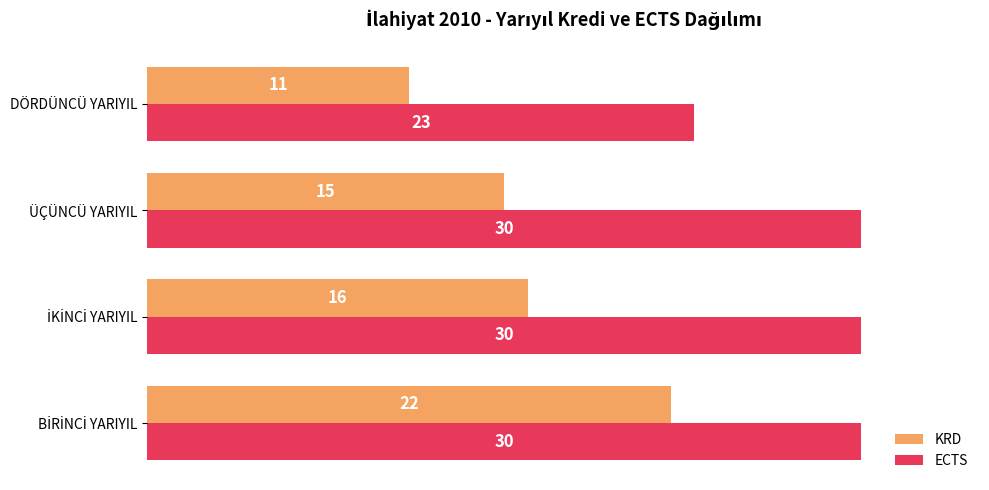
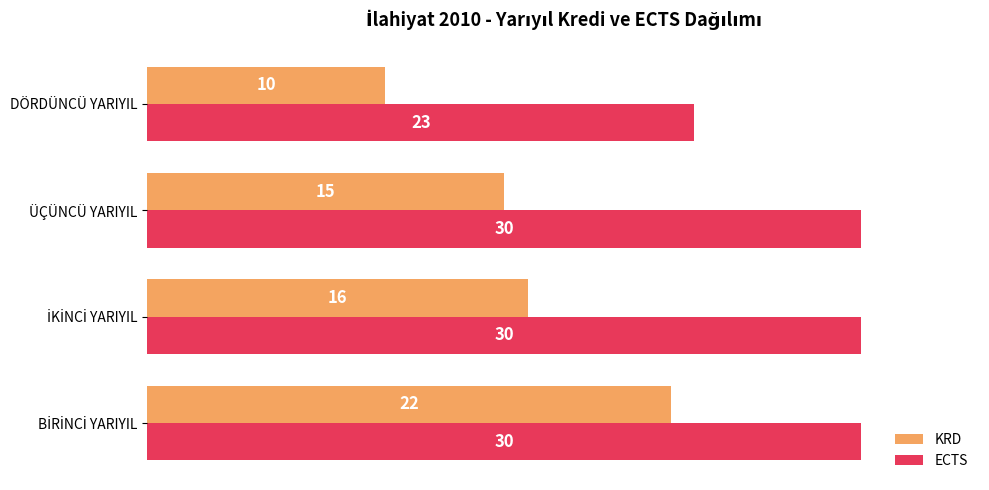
KRD, DÖRDÜNCÜ YARIYIL: 11 -> 10
